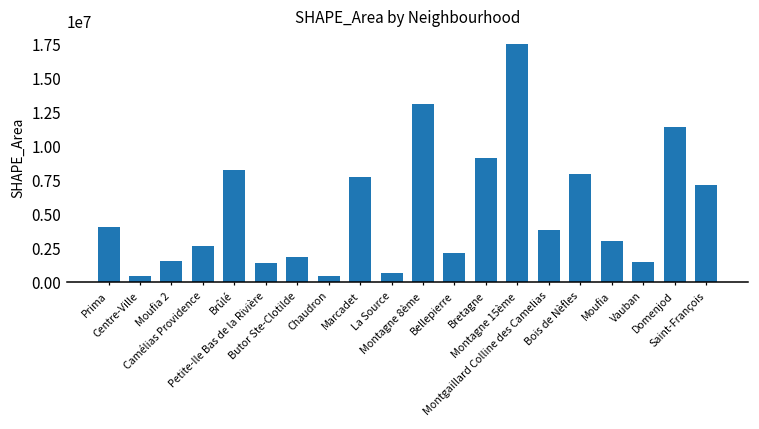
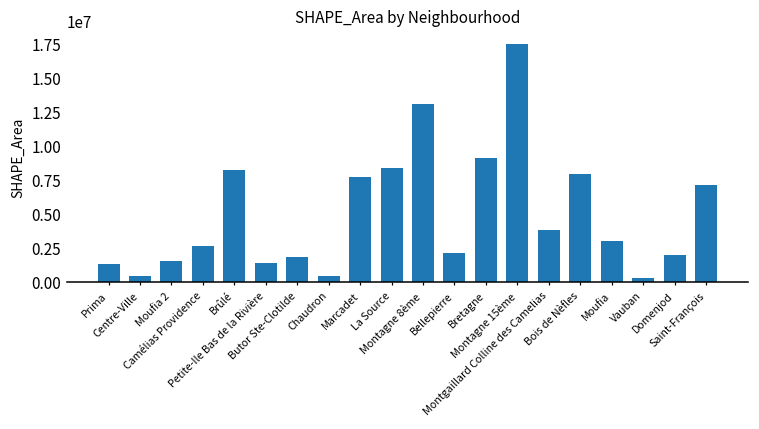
Prima: 4100000 -> 1300000
La Source: 700000 -> 8400000
Vauban: 1500000 -> 300000
Domenjod: 11400000 -> 2000000
